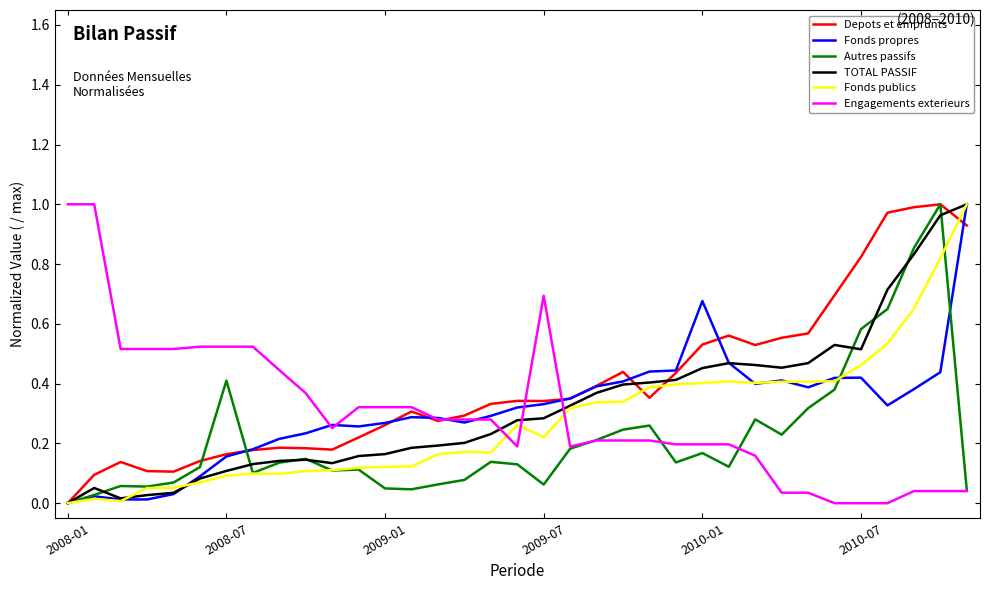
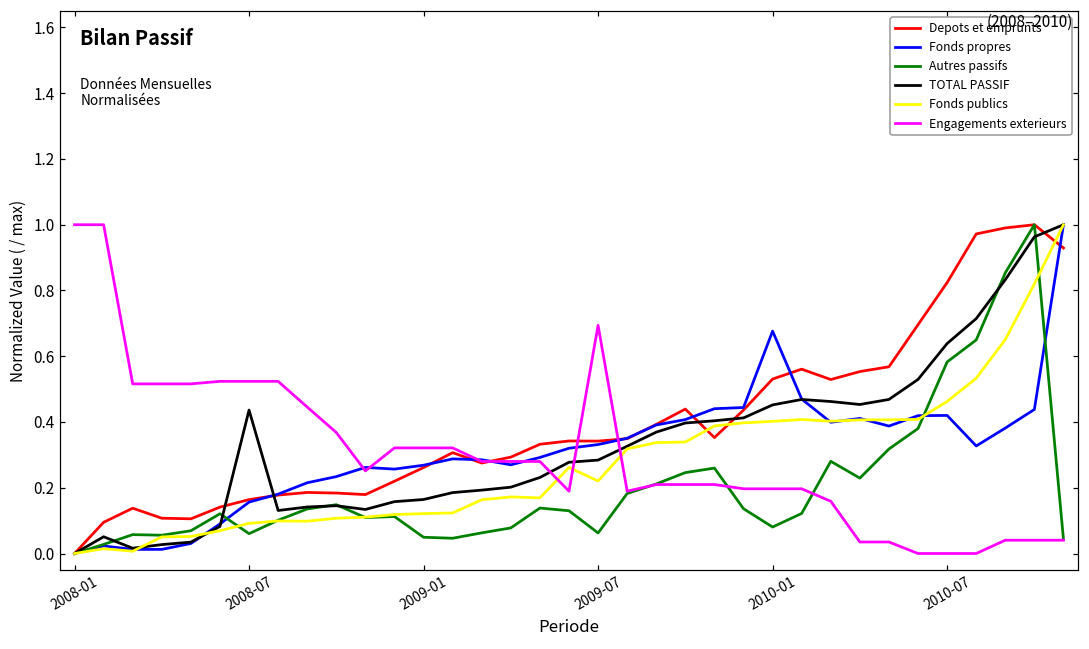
Autres passifs, 2008-07: 0.41 -> 0.06
TOTAL PASSIF, 2008-07: 0.11 -> 0.44
Autres passifs, 2010-01: 0.17 -> 0.08
TOTAL PASSIF, 2010-07: 0.51 -> 0.64
